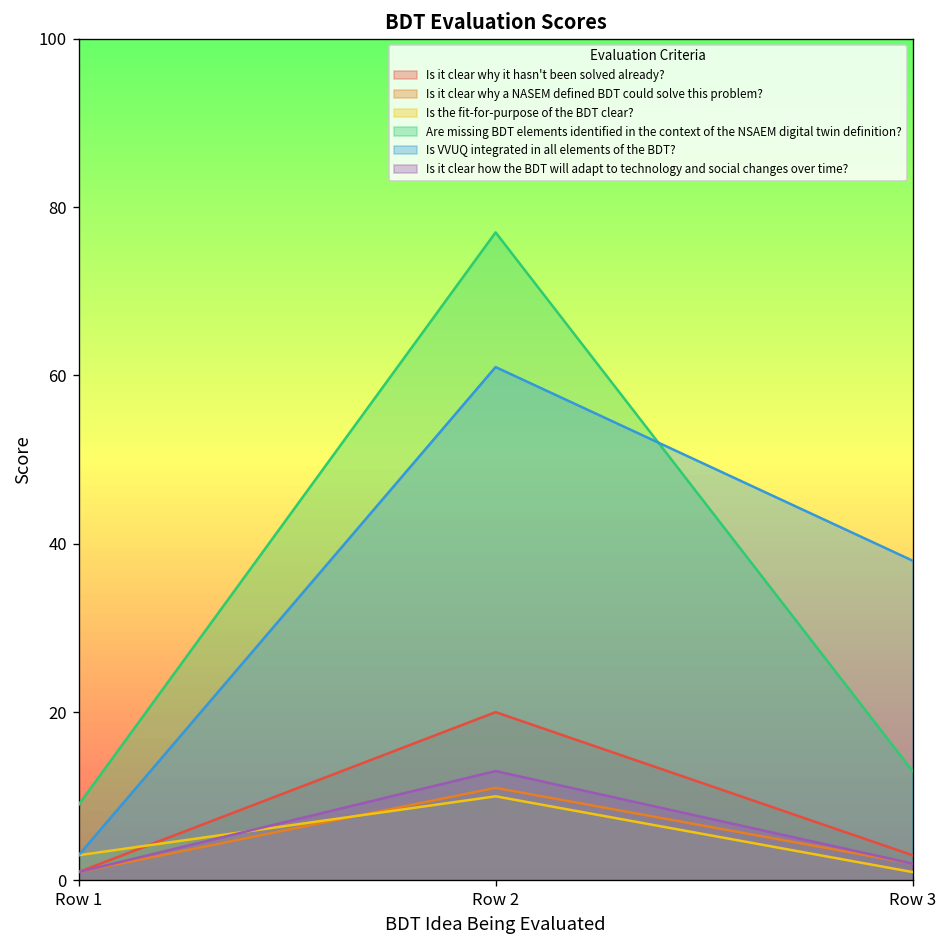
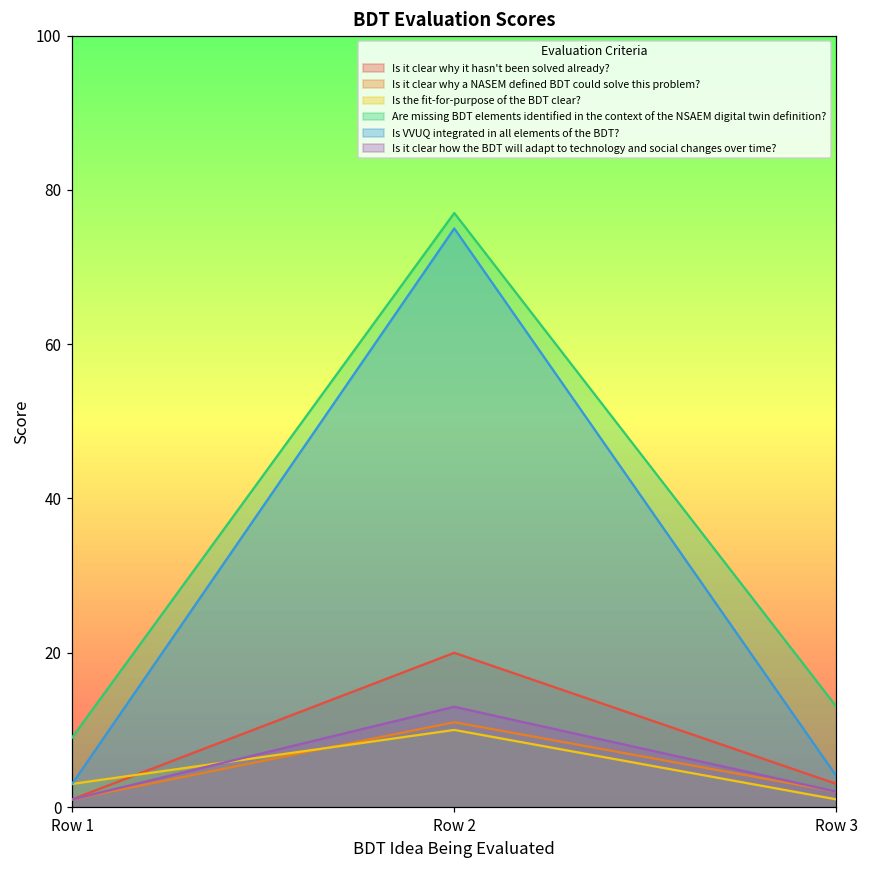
Is VVUQ integrated in all elements of the BDT?, Row 2: 61 -> 75
Is VVUQ integrated in all elements of the BDT?, Row 3: 38 -> 4
